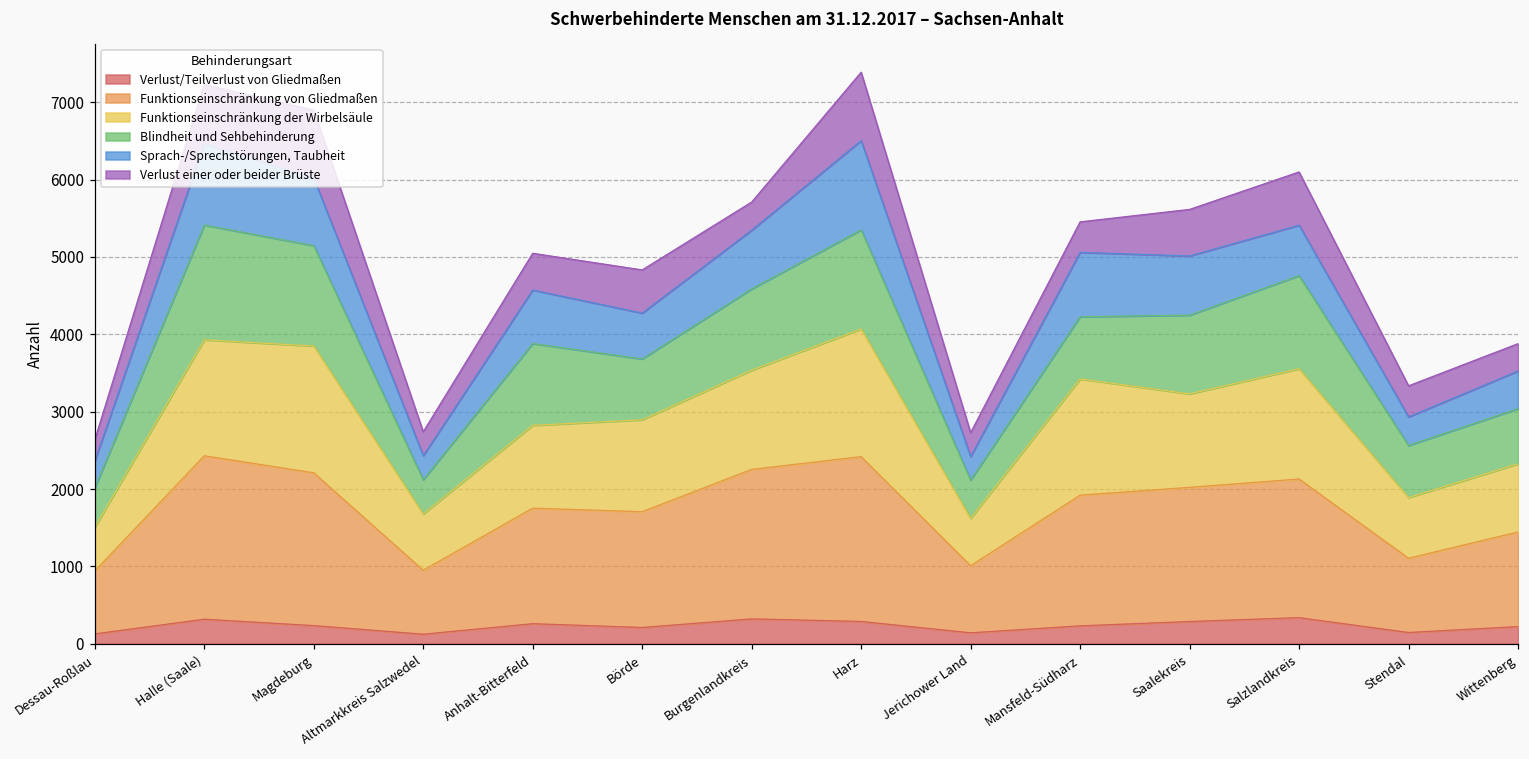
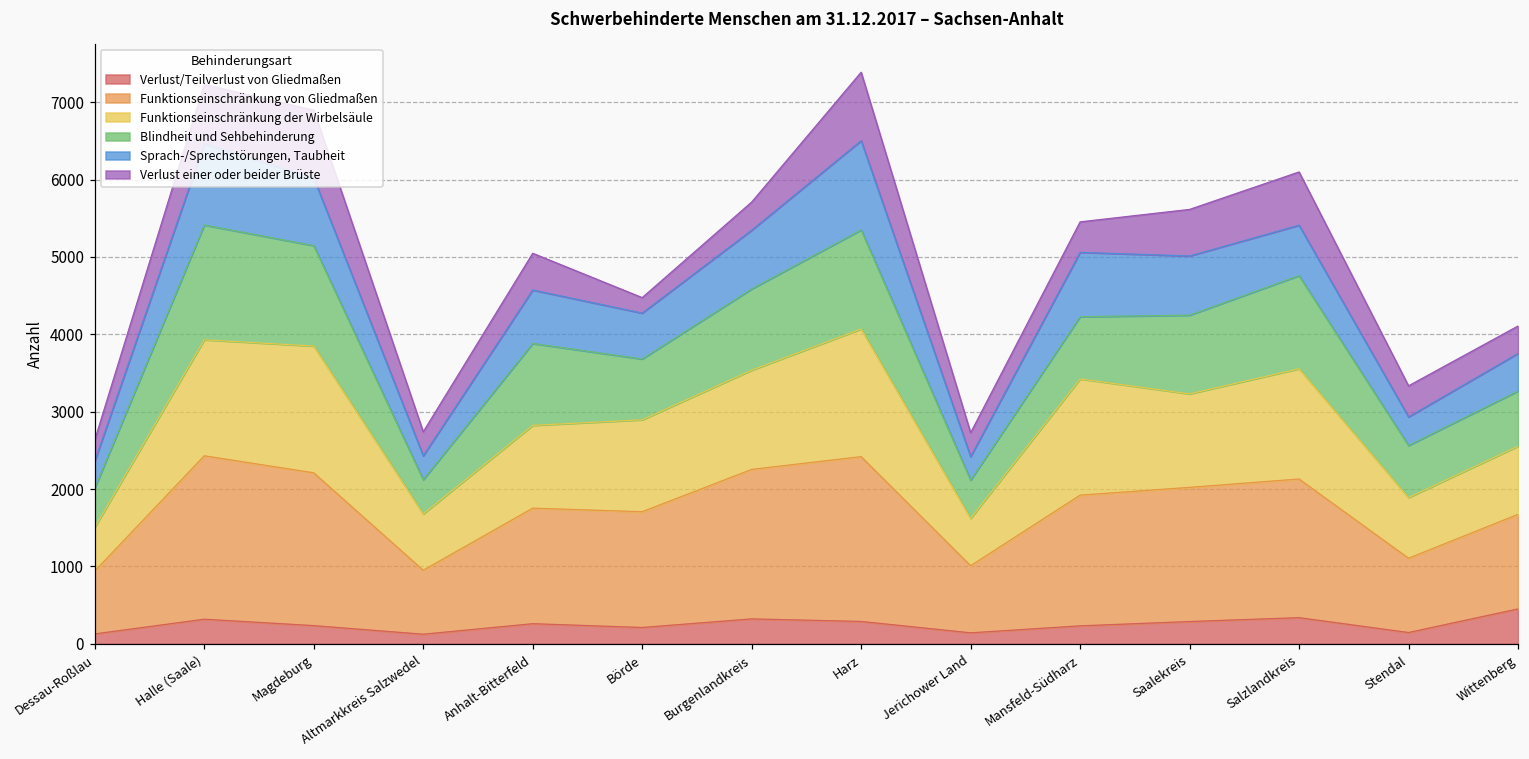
Verlust einer oder beider Brüste, Börde: 600 -> 200
Verlust/Teilverlust von Gliedmaßen, Wittenberg: 200 -> 500
